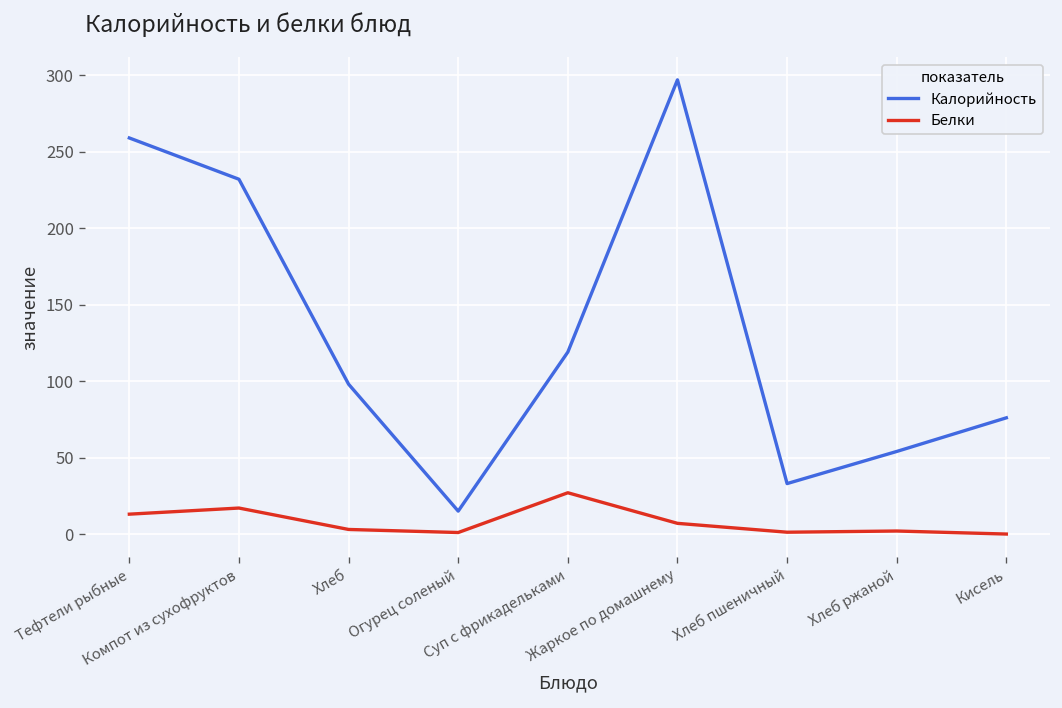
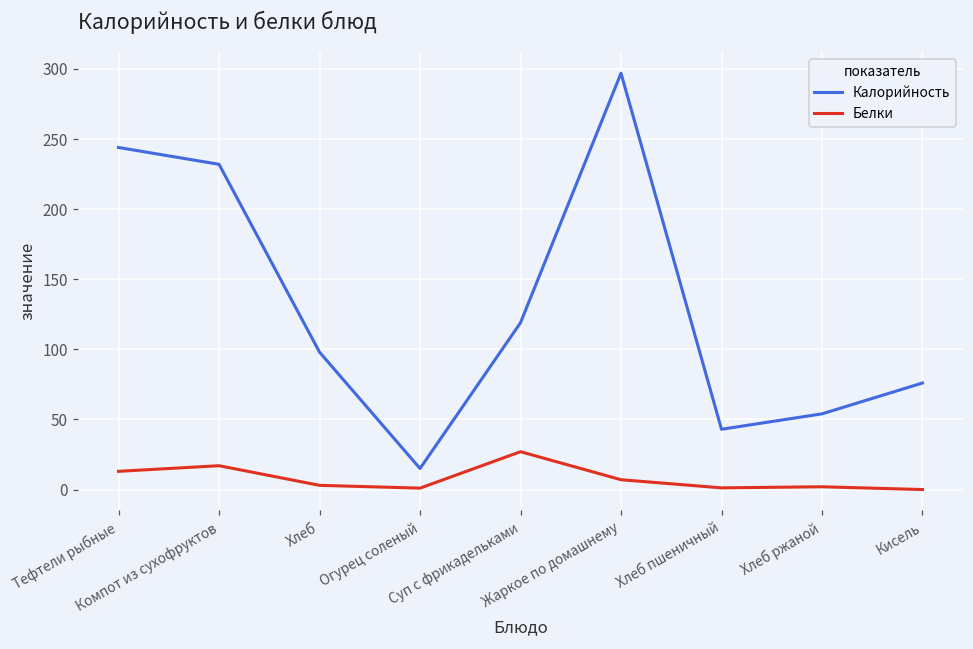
Калорийность, Тефтели рыбные: 259 -> 244
Калорийность, Хлеб пшеничный: 33 -> 43
